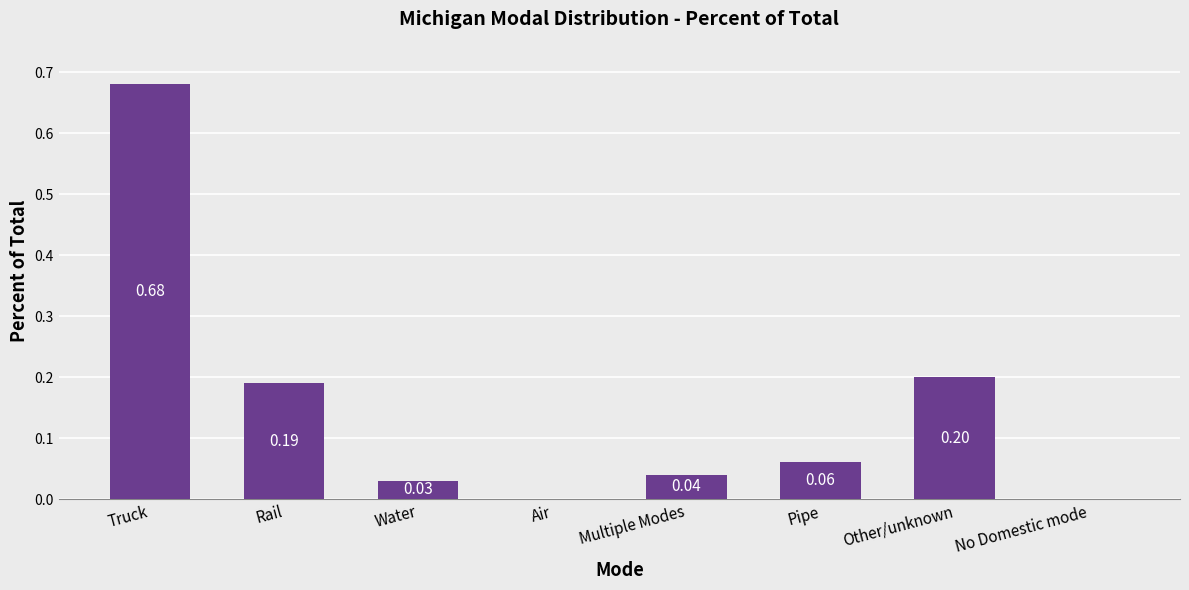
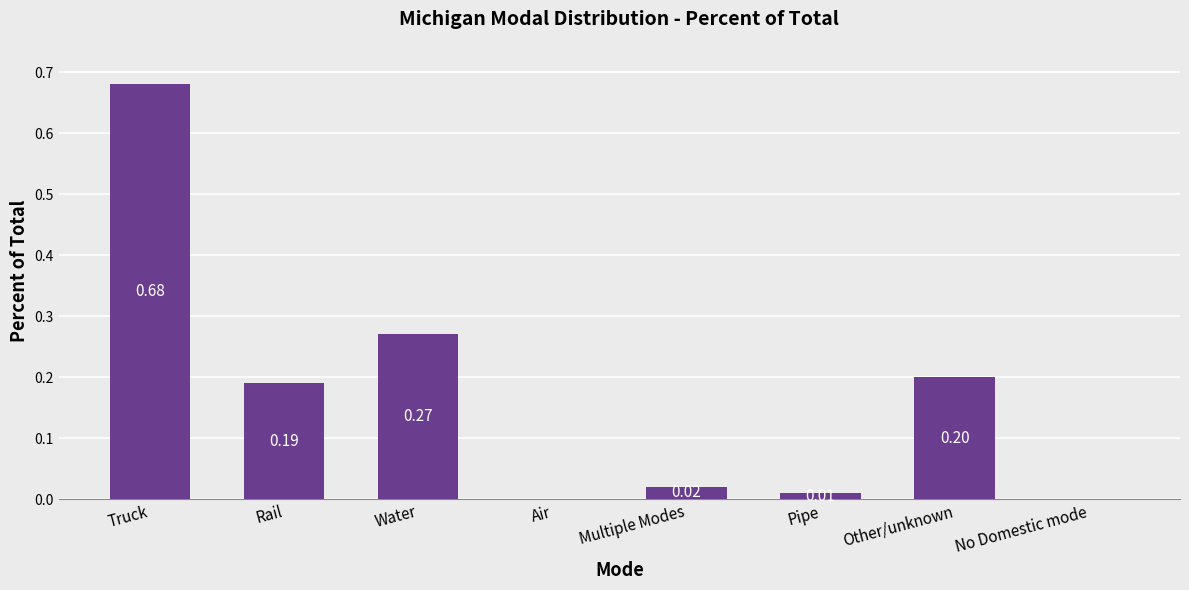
Water: 0.03 -> 0.27
Multiple Modes: 0.04 -> 0.02
Pipe: 0.06 -> 0.01
